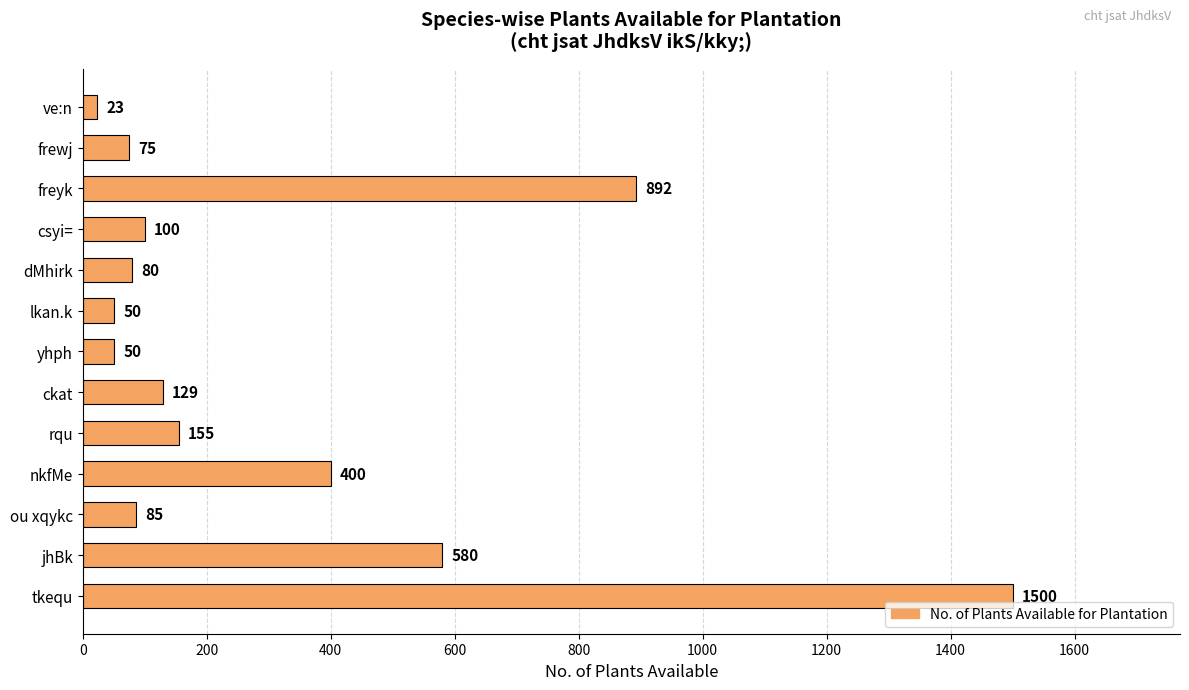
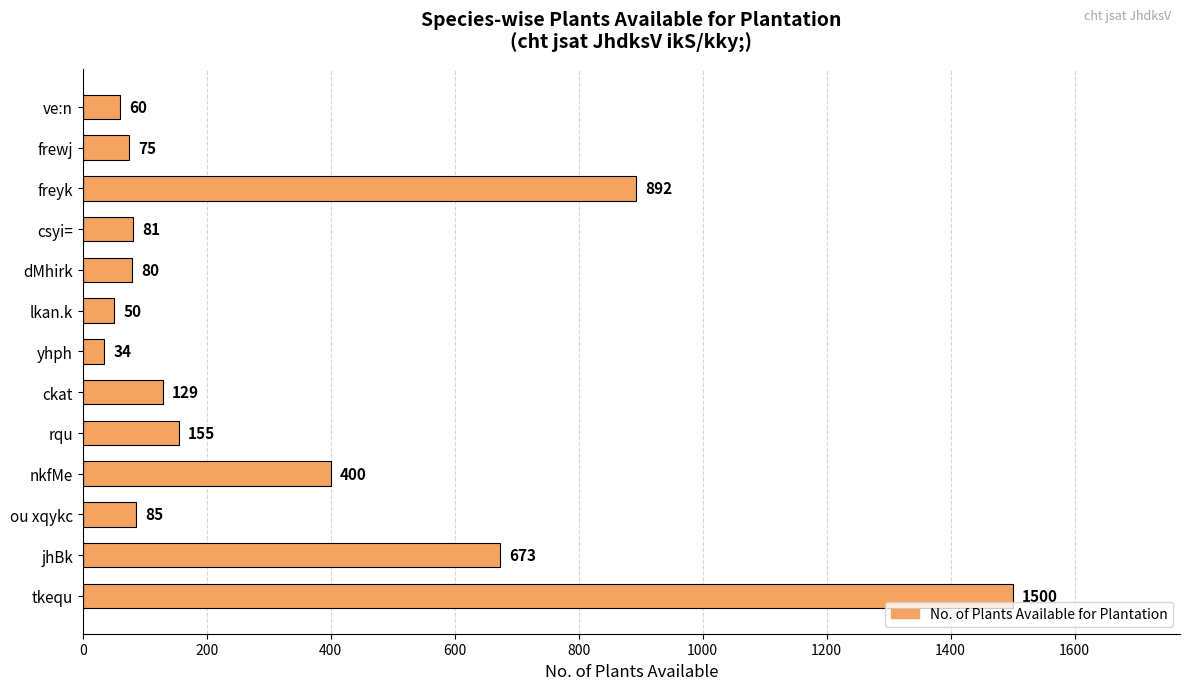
ve:n: 23 -> 60
csyi=: 100 -> 81
yhph: 50 -> 34
jhBk: 580 -> 673
